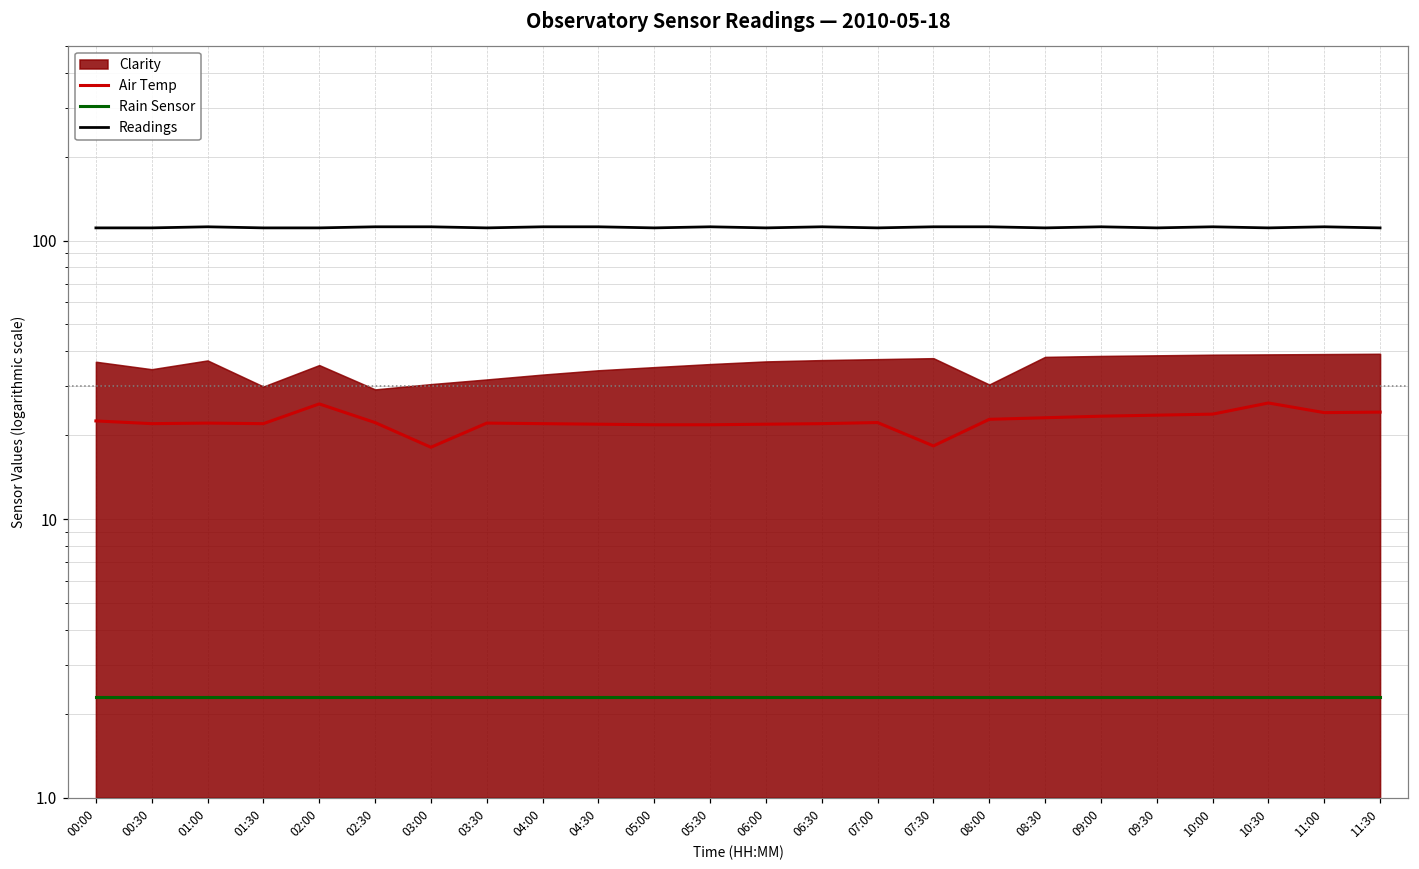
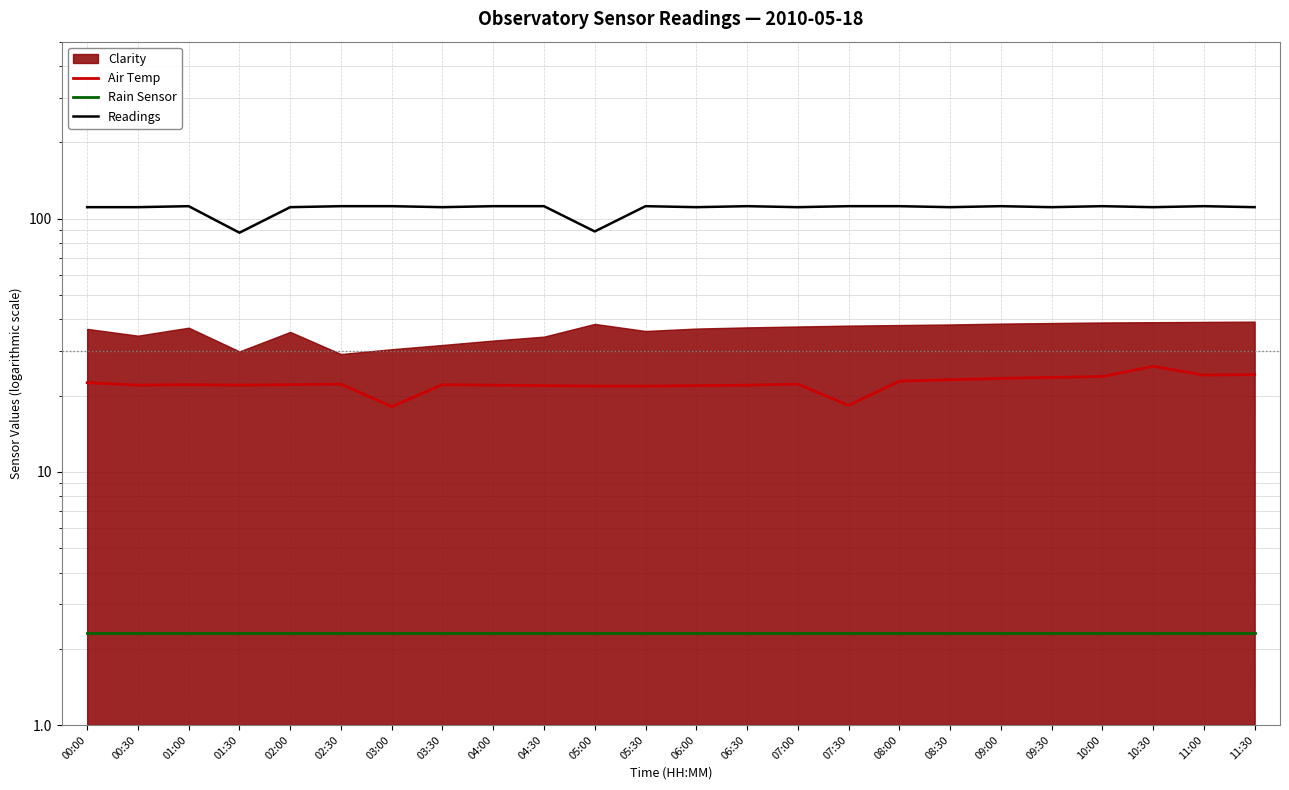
Readings, 01:30: 110 -> 88
Air Temp, 02:00: 26 -> 22
Clarity, 05:00: 35 -> 38
Readings, 05:00: 110 -> 89
Clarity, 08:00: 30 -> 38
